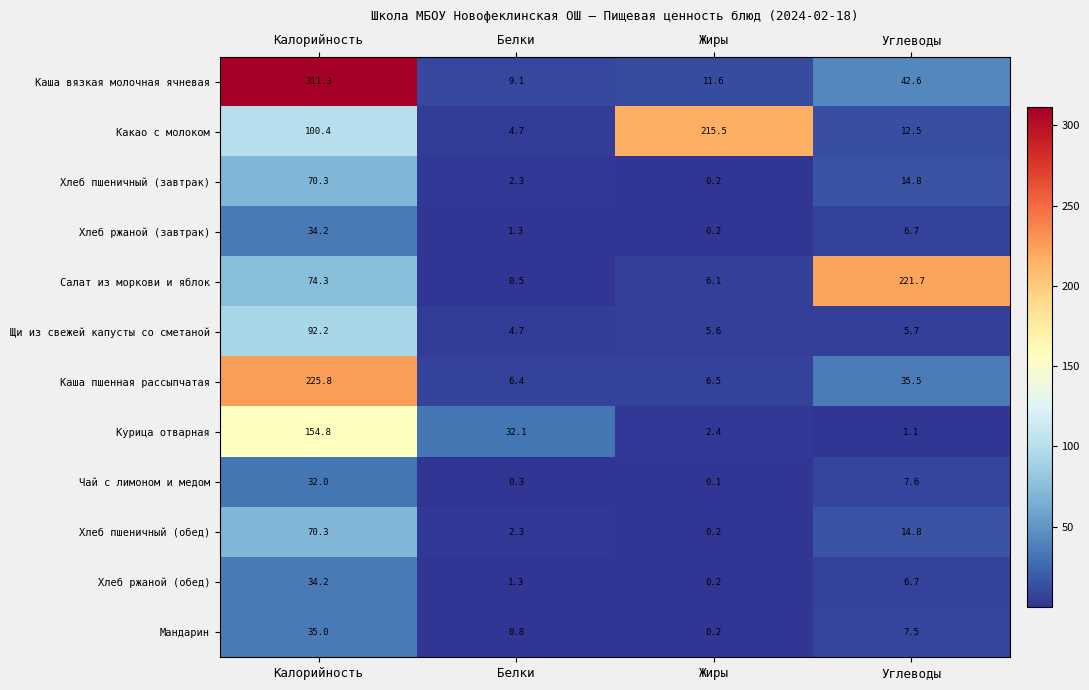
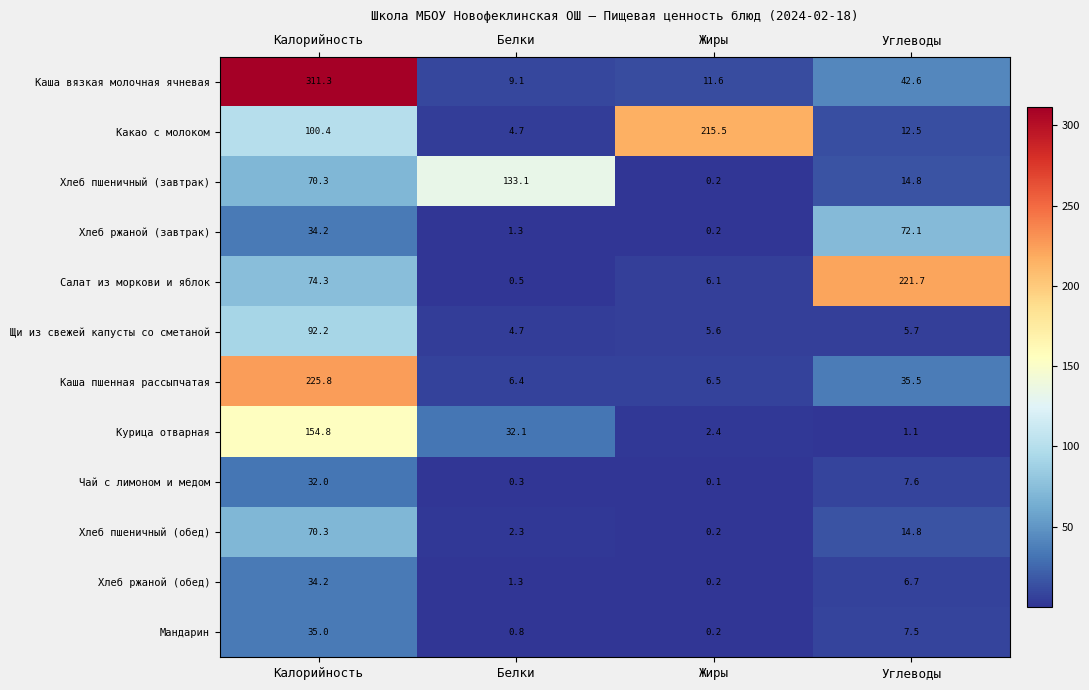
Хлеб пшеничный (завтрак), Белки: 2.3 -> 133.1
Хлеб ржаной (завтрак), Углеводы: 6.7 -> 72.1
